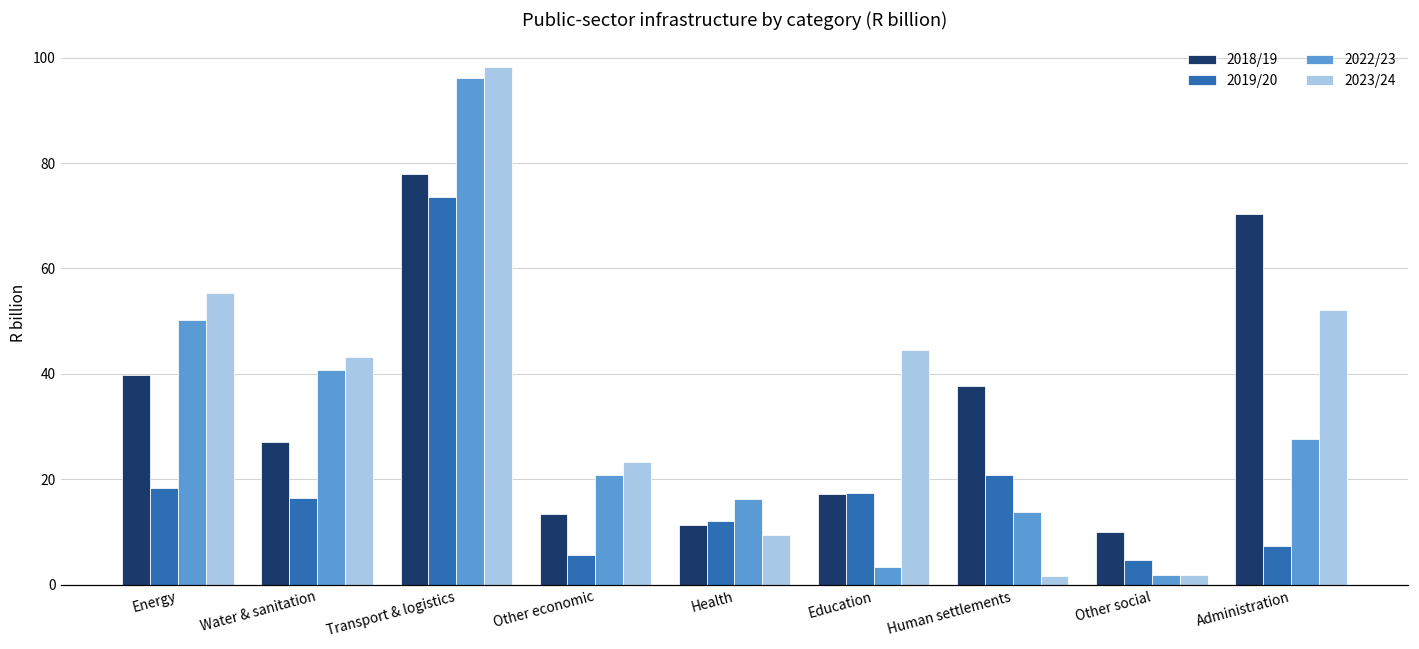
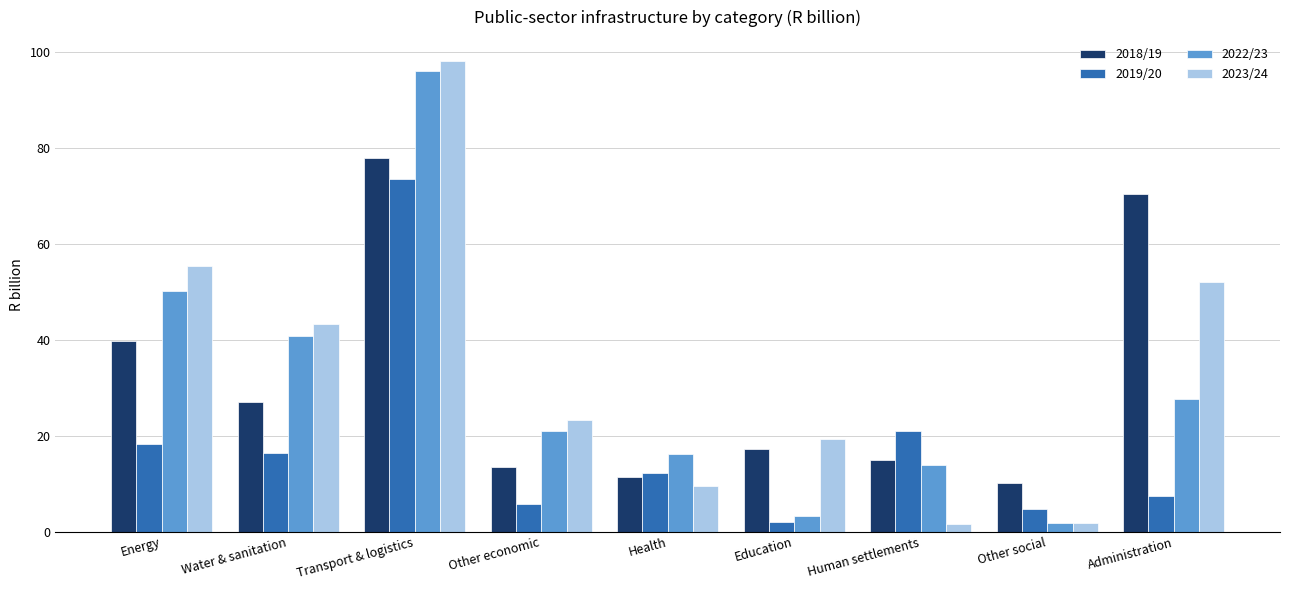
2019/20, Education: 17 -> 2
2023/24, Education: 45 -> 19
2018/19, Human settlements: 38 -> 15
